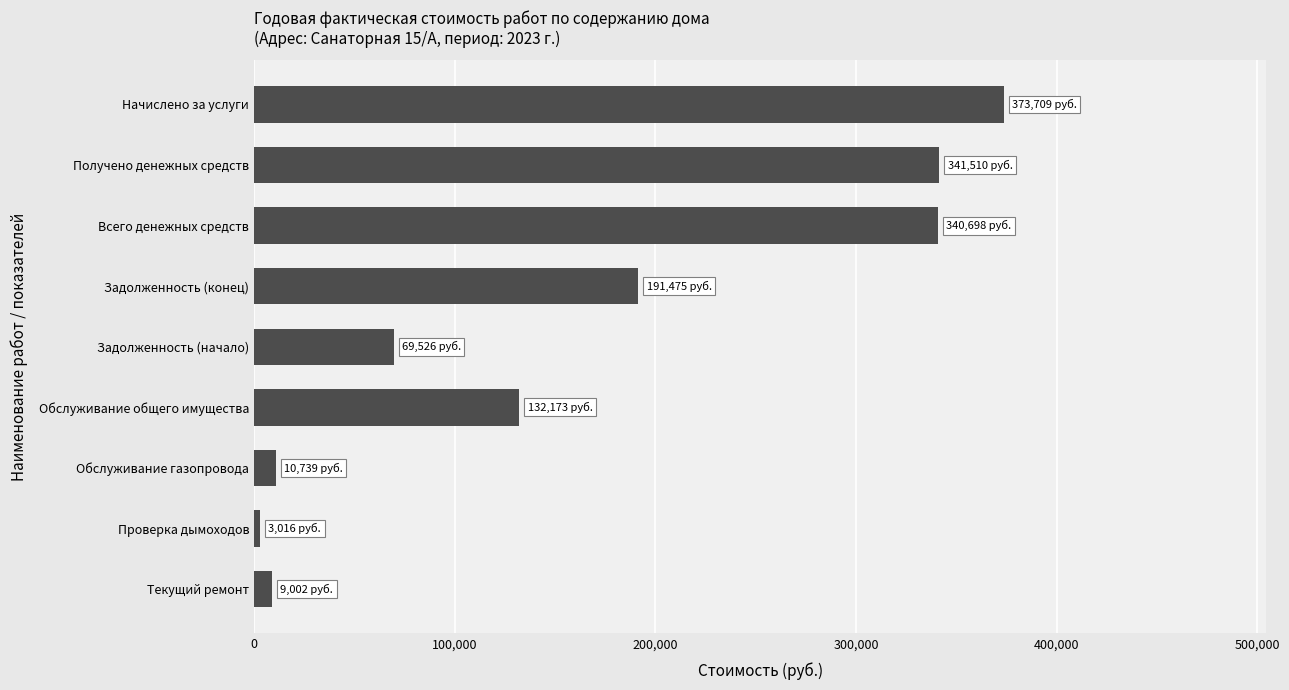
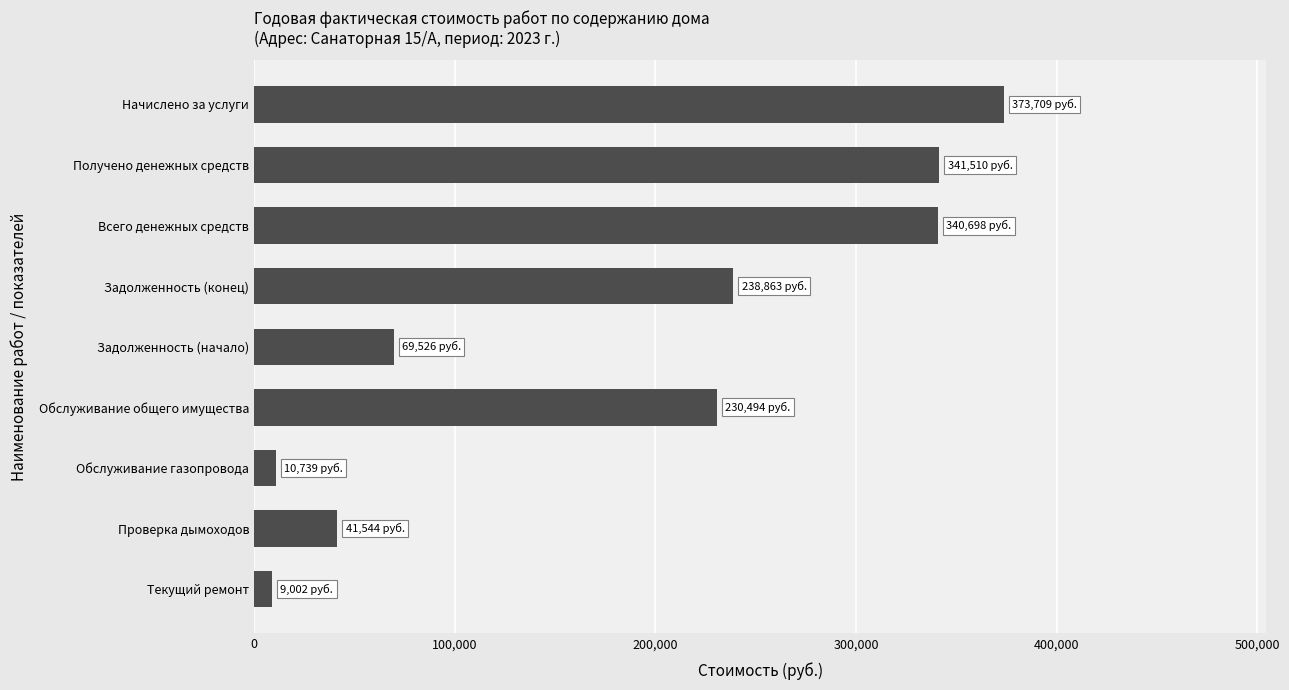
Задолженность (конец): 191,475 -> 238,863
Обслуживание общего имущества: 132,173 -> 230,494
Проверка дымоходов: 3,016 -> 41,544
